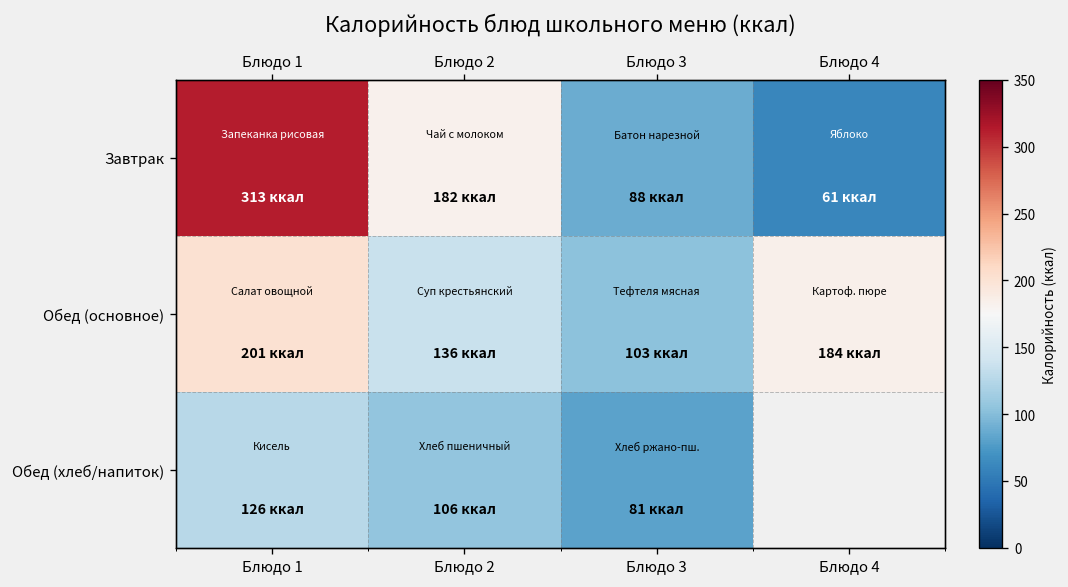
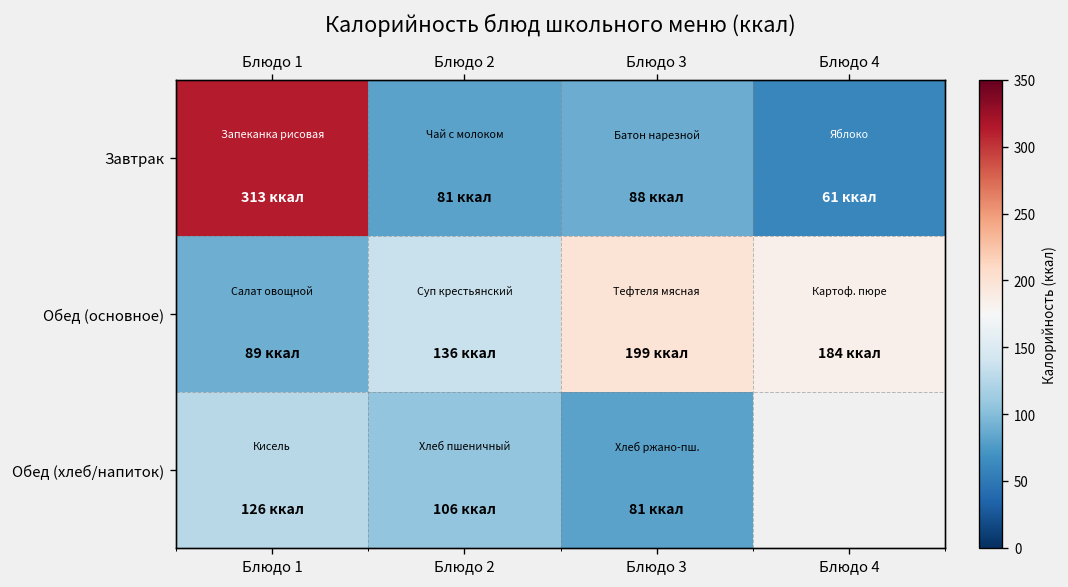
Завтрак, Блюдо 2: 182 -> 81
Обед (основное), Блюдо 1: 201 -> 89
Обед (основное), Блюдо 3: 103 -> 199
